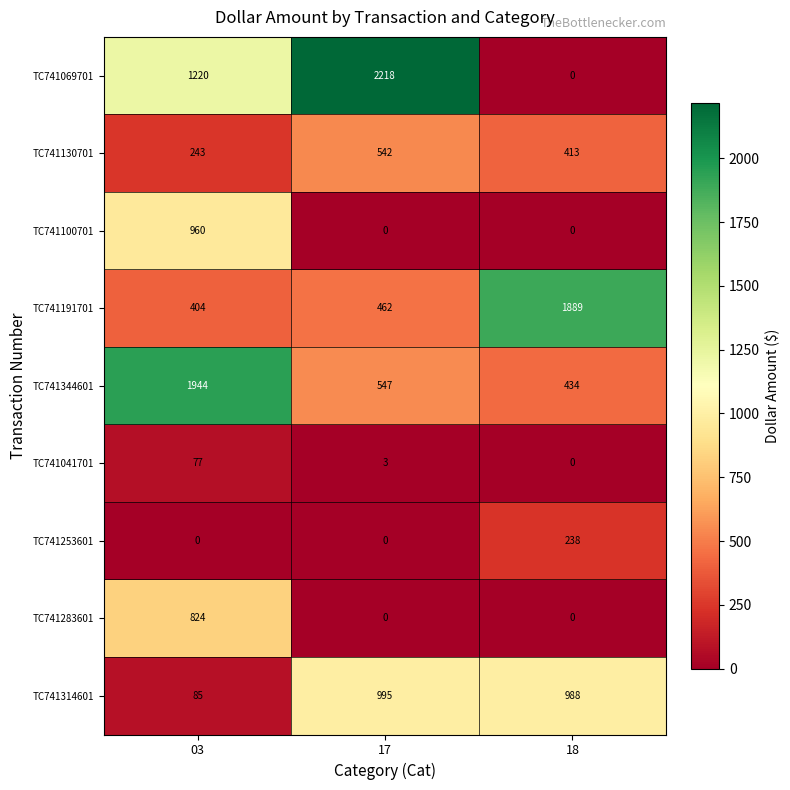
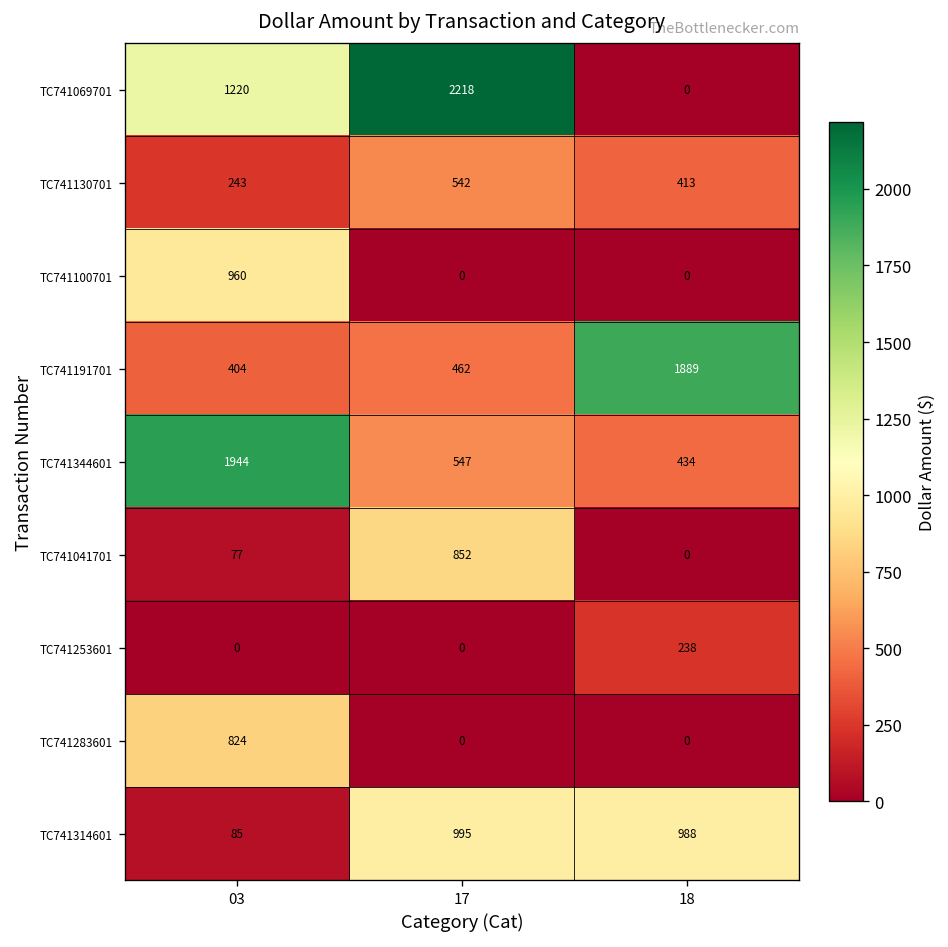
TC741041701, 17: 3 -> 852
